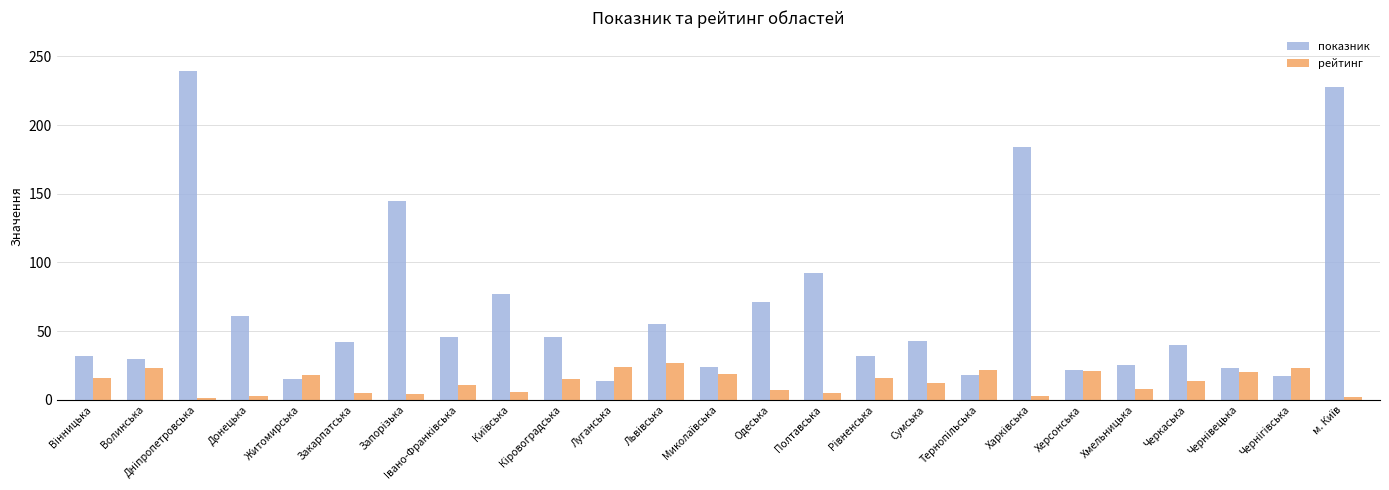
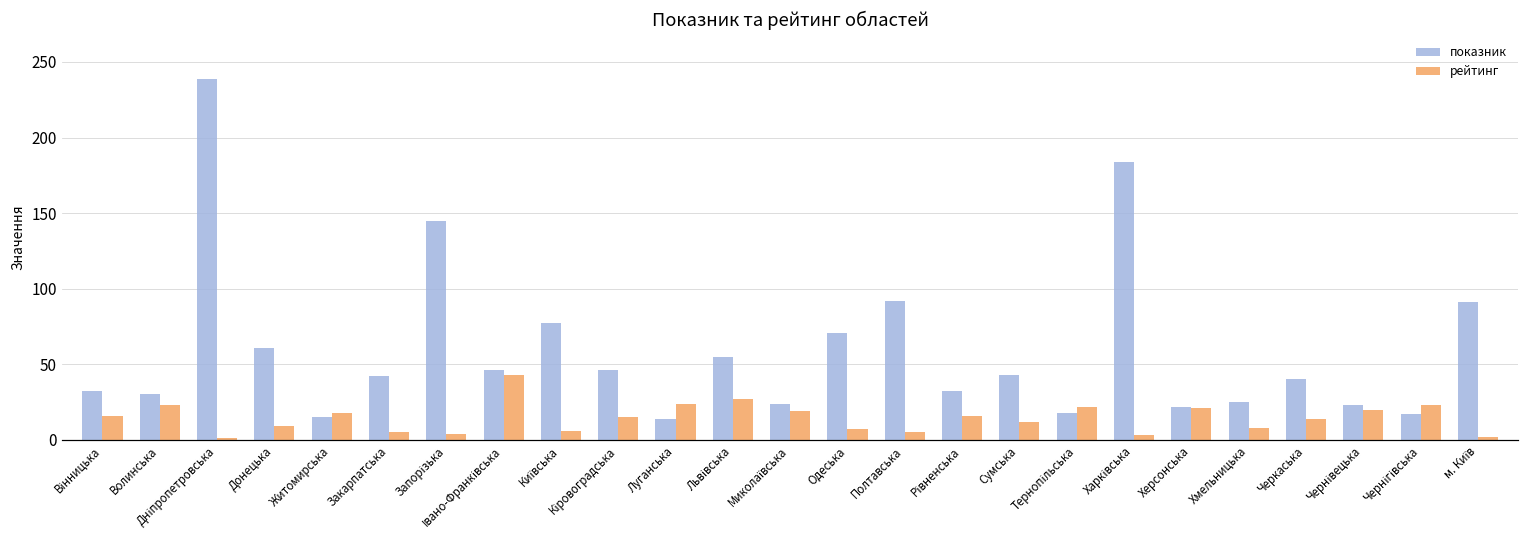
рейтинг, Донецька: 3 -> 9
рейтинг, Івано-Франківська: 11 -> 43
показник, м. Київ: 228 -> 91
